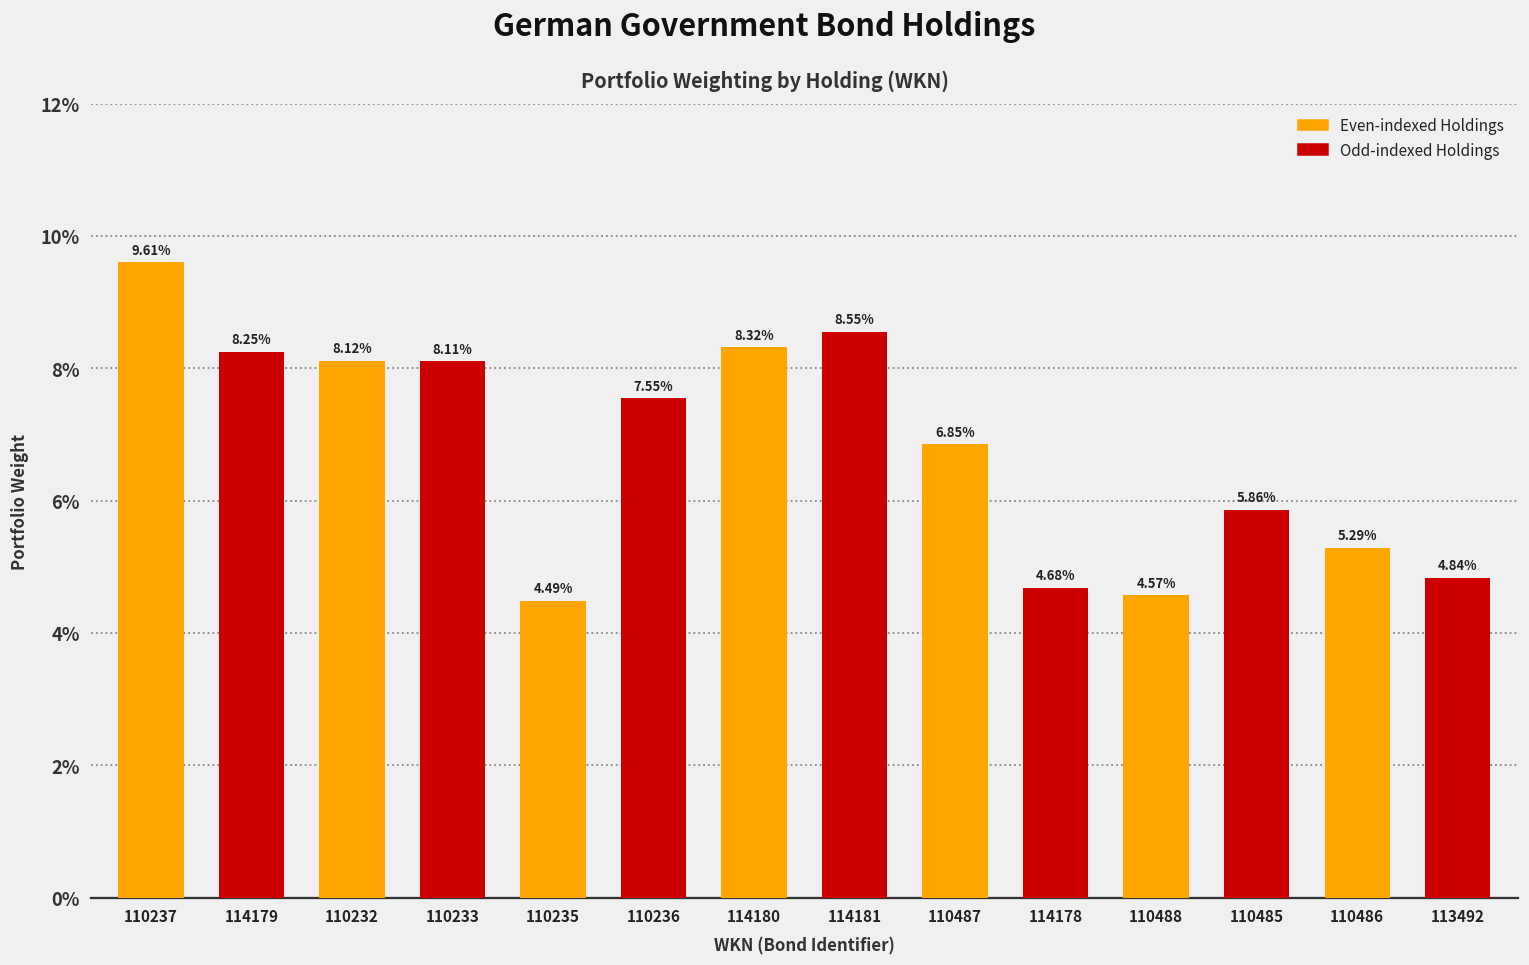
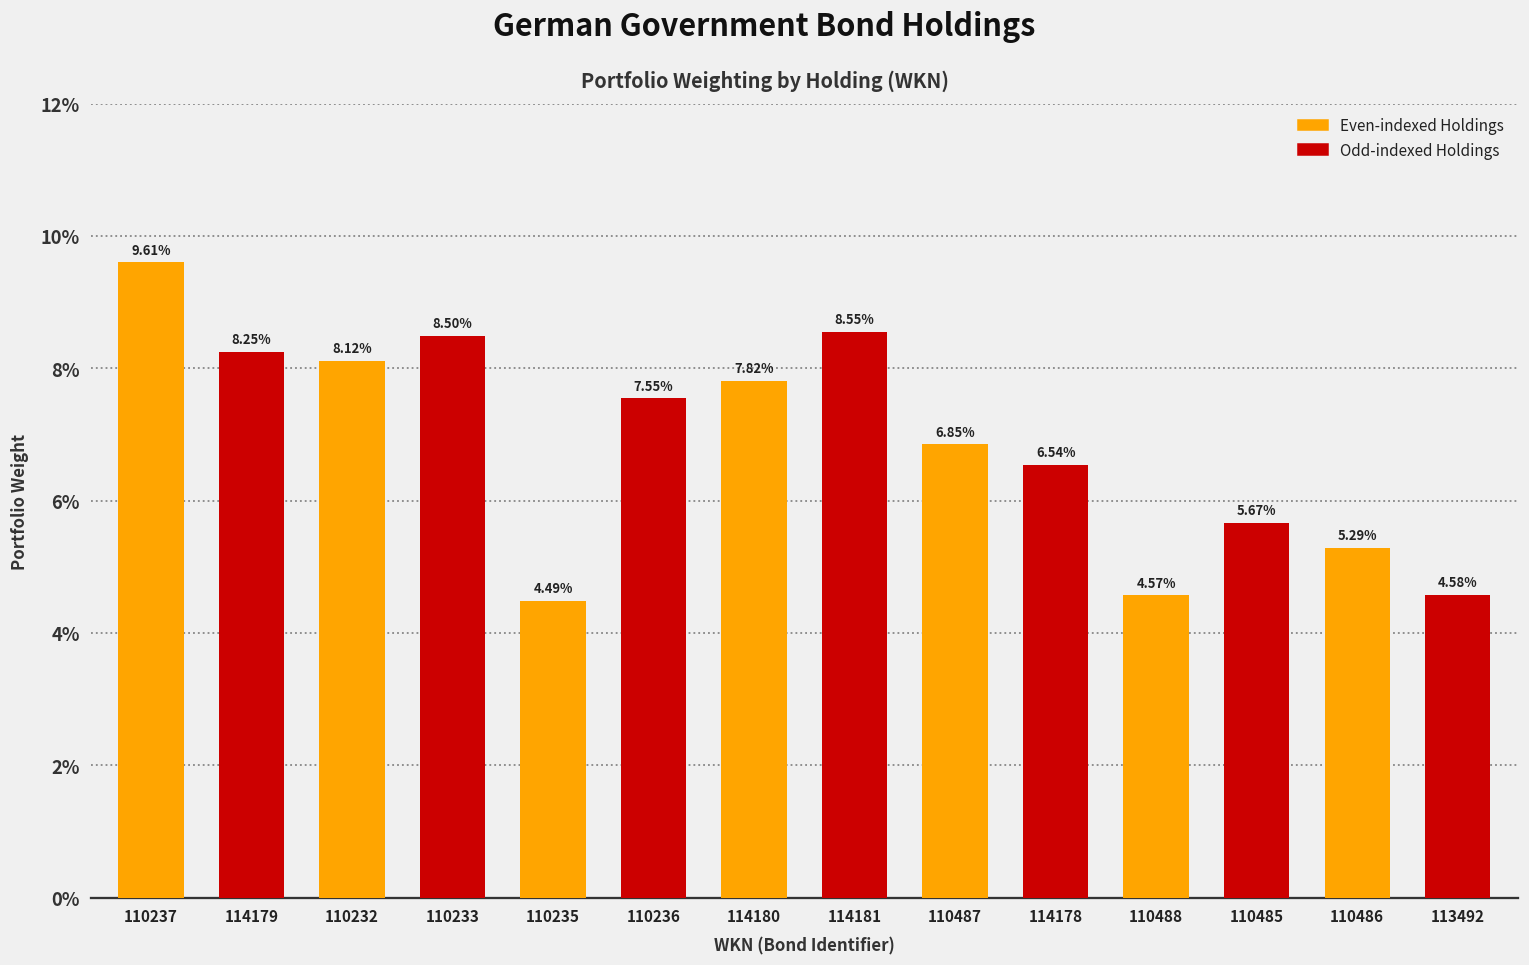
110233: 8.11% -> 8.50%
114180: 8.32% -> 7.82%
114178: 4.68% -> 6.54%
110485: 5.86% -> 5.67%
113492: 4.84% -> 4.58%
